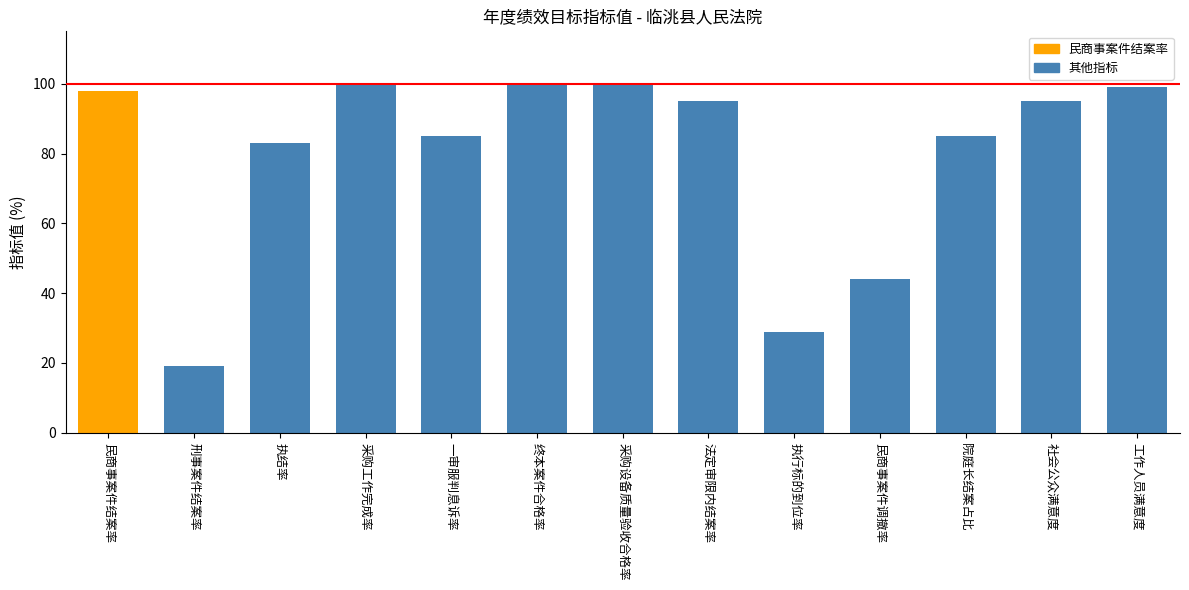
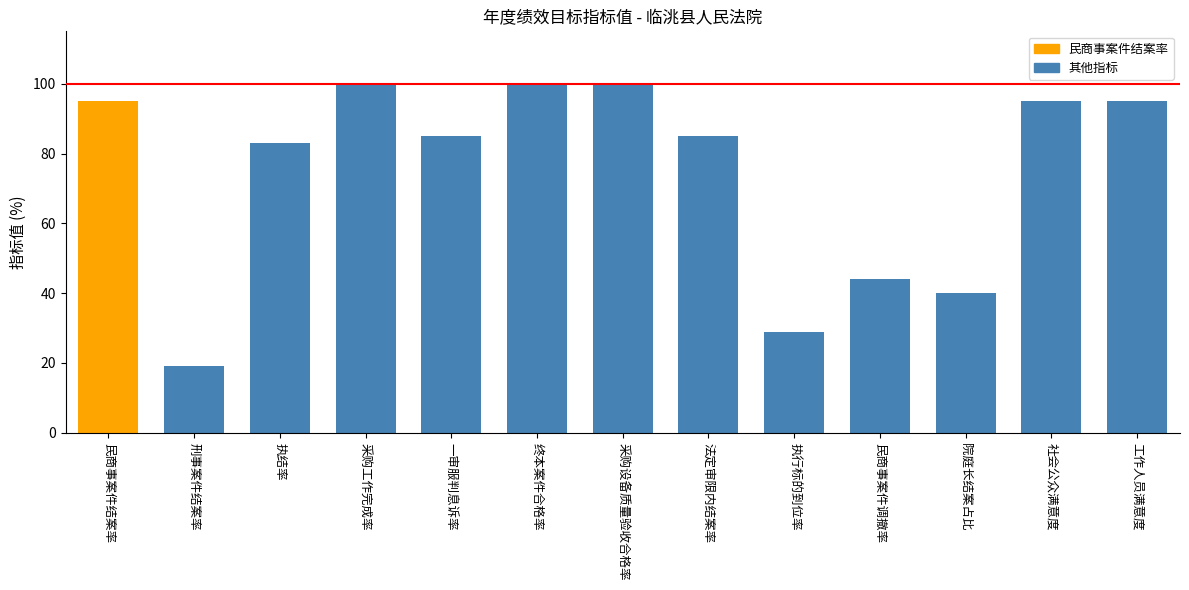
民商事案件结案率: 98 -> 95
法定审限内结案率: 95 -> 85
院庭长结案占比: 85 -> 40
工作人员满意度: 99 -> 95
